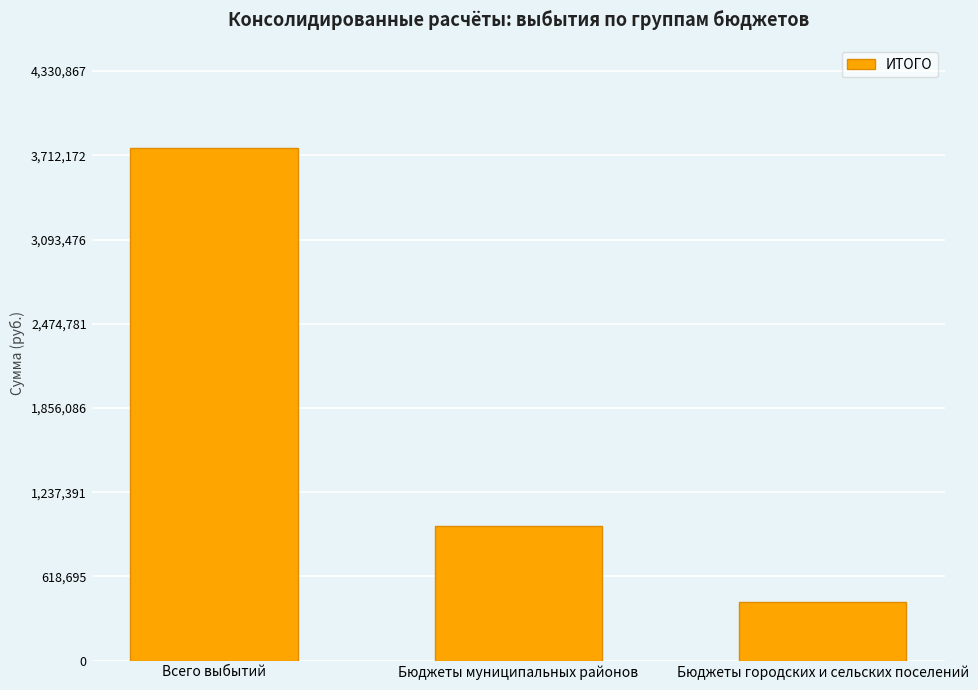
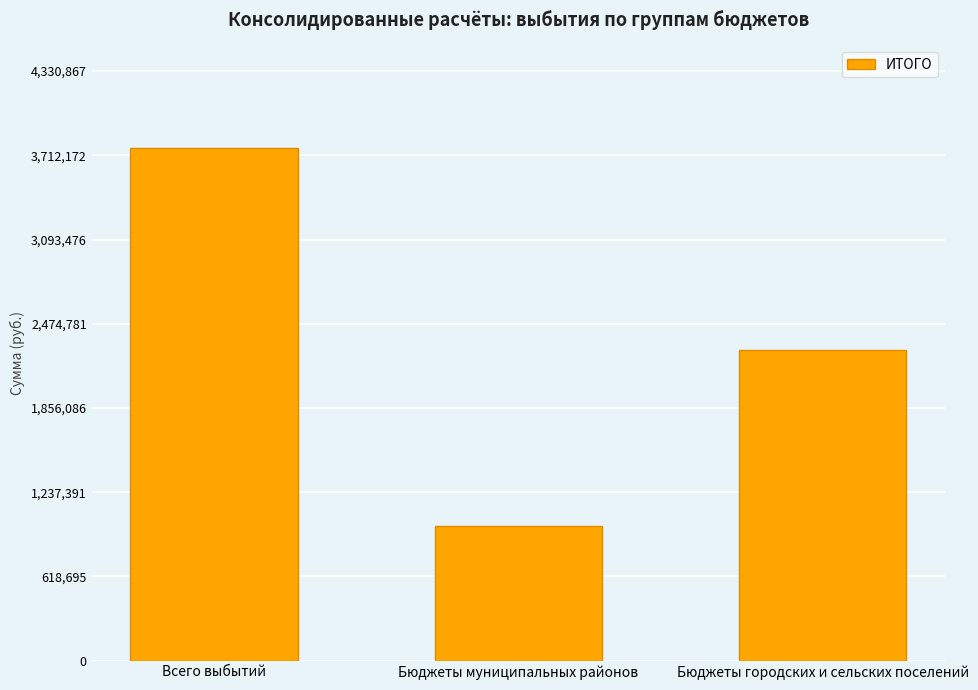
Бюджеты городских и сельских поселений: 430,000 -> 2,280,000
